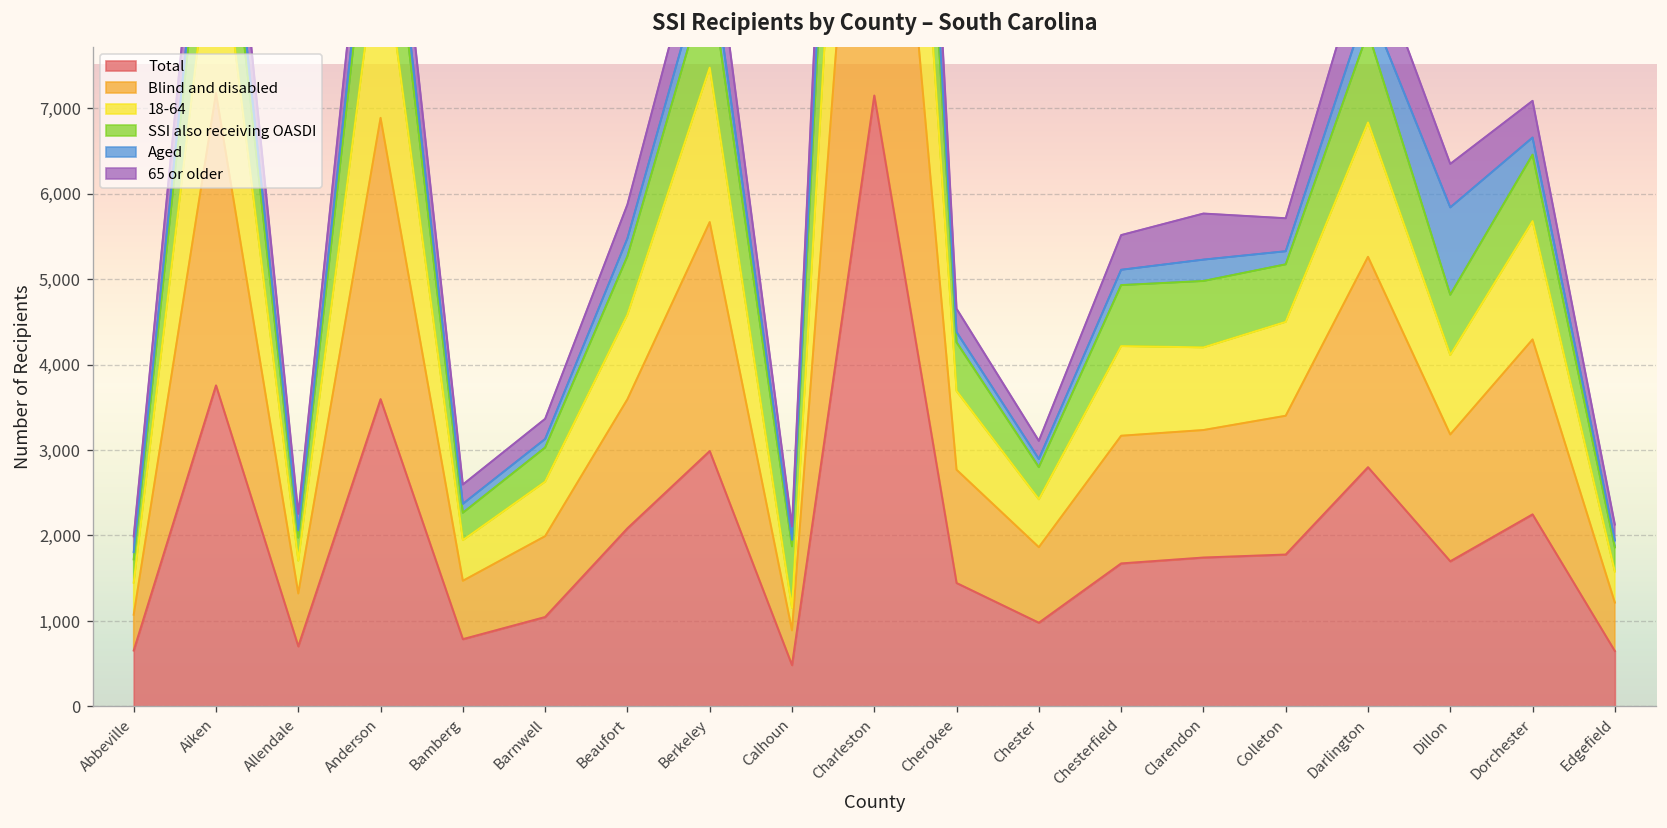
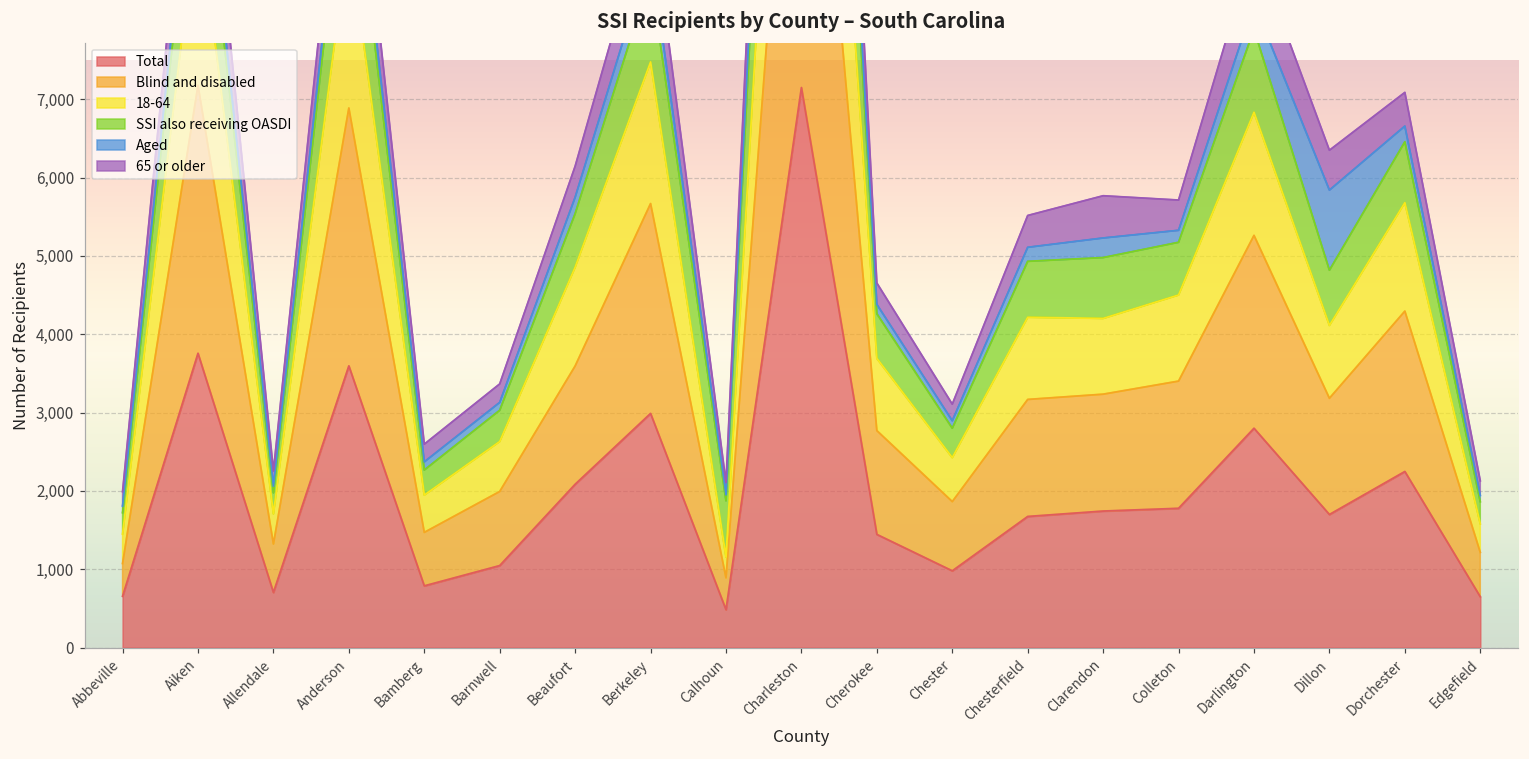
18-64, Beaufort: 1,000 -> 1,300
